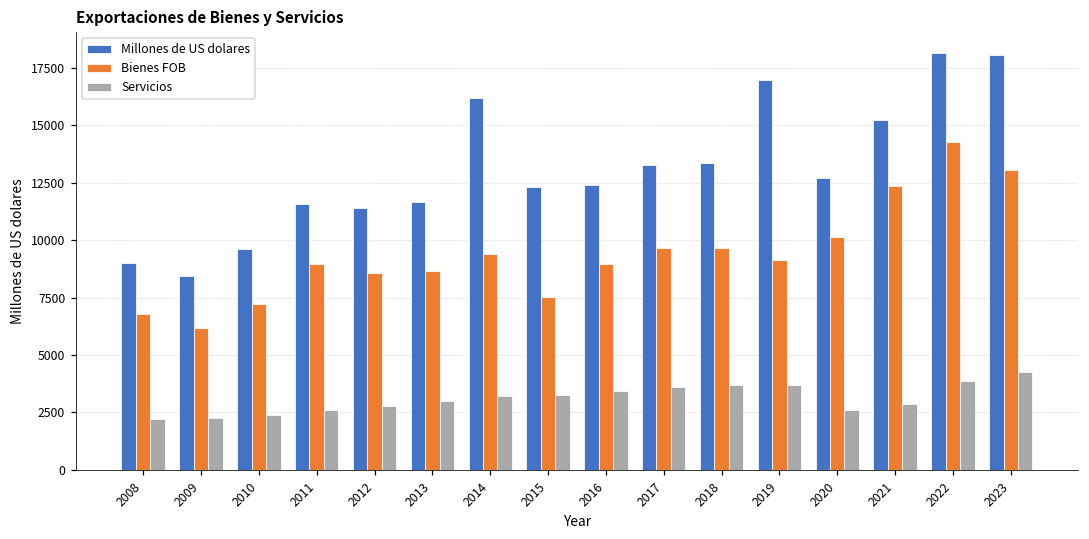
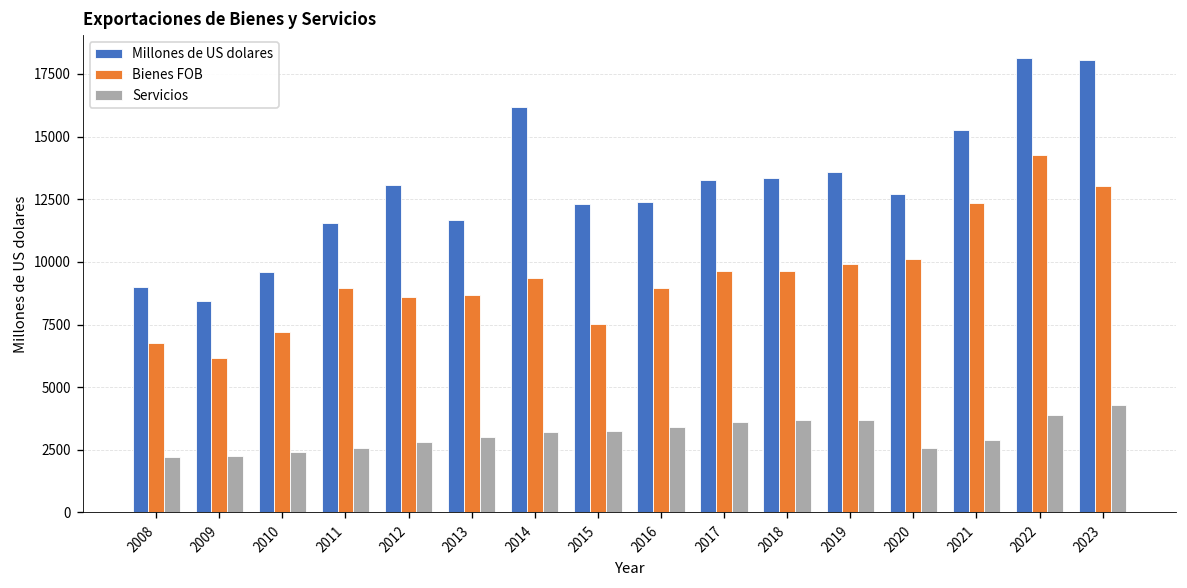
Millones de US dolares, 2012: 11400 -> 13100
Millones de US dolares, 2019: 17000 -> 13600
Bienes FOB, 2019: 9100 -> 9900
